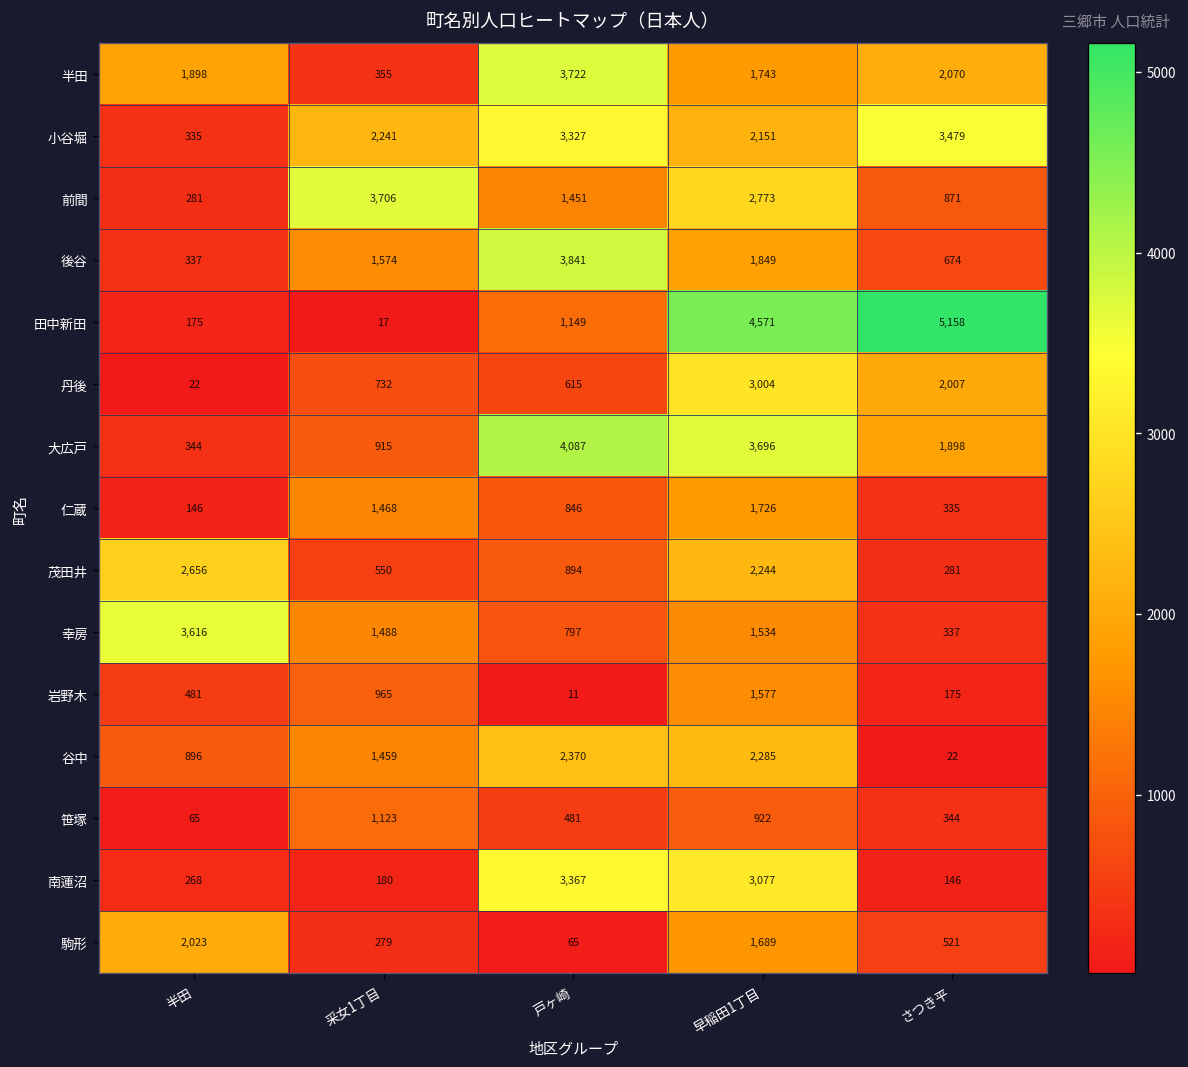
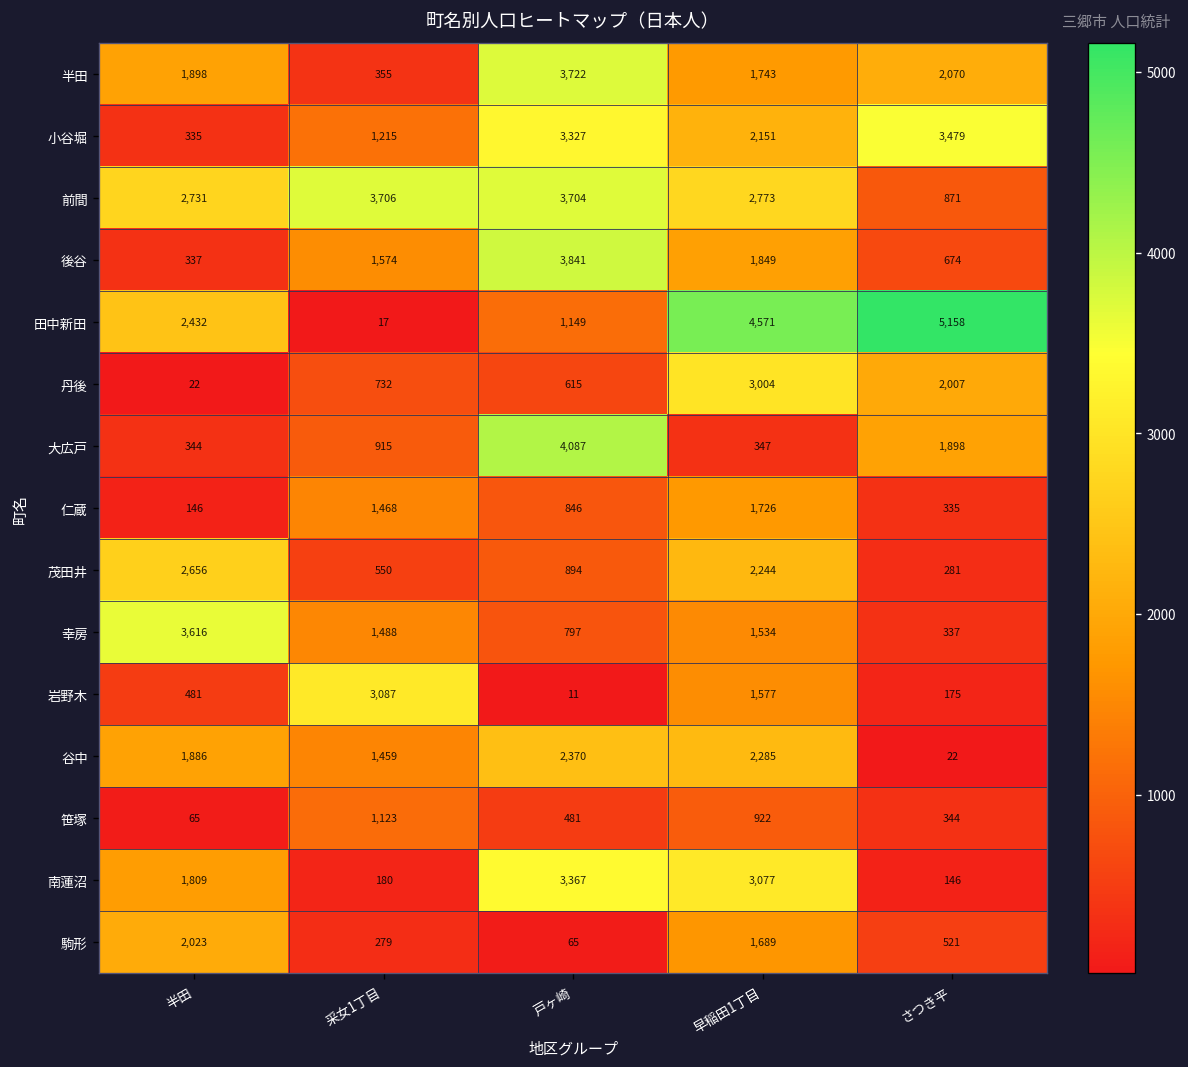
小谷堀, 采女1丁目: 2,241 -> 1,215
前間, 半田: 281 -> 2,731
前間, 戸ヶ崎: 1,451 -> 3,704
田中新田, 半田: 175 -> 2,432
大広戸, 早稲田1丁目: 3,696 -> 347
岩野木, 采女1丁目: 965 -> 3,087
谷中, 半田: 896 -> 1,886
南蓮沼, 半田: 268 -> 1,809
